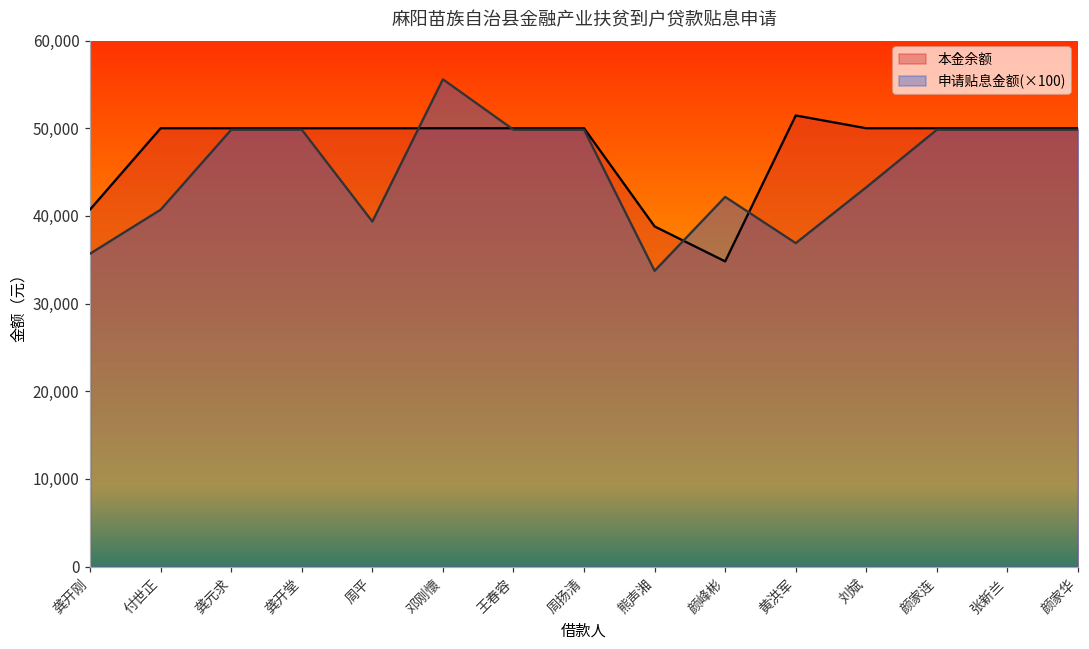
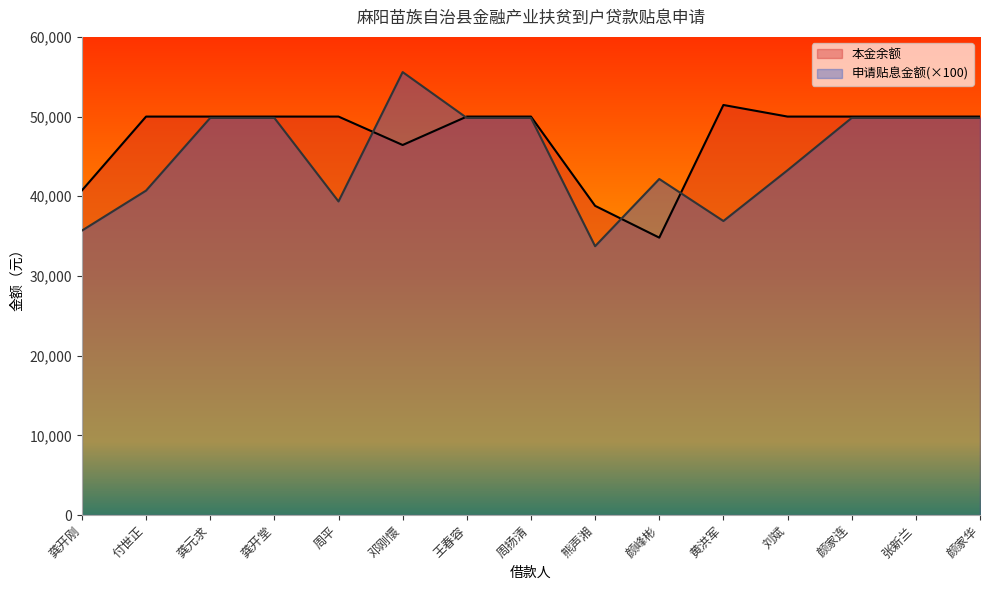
本金余额, 邓刚懷: 50,000 -> 46,000
